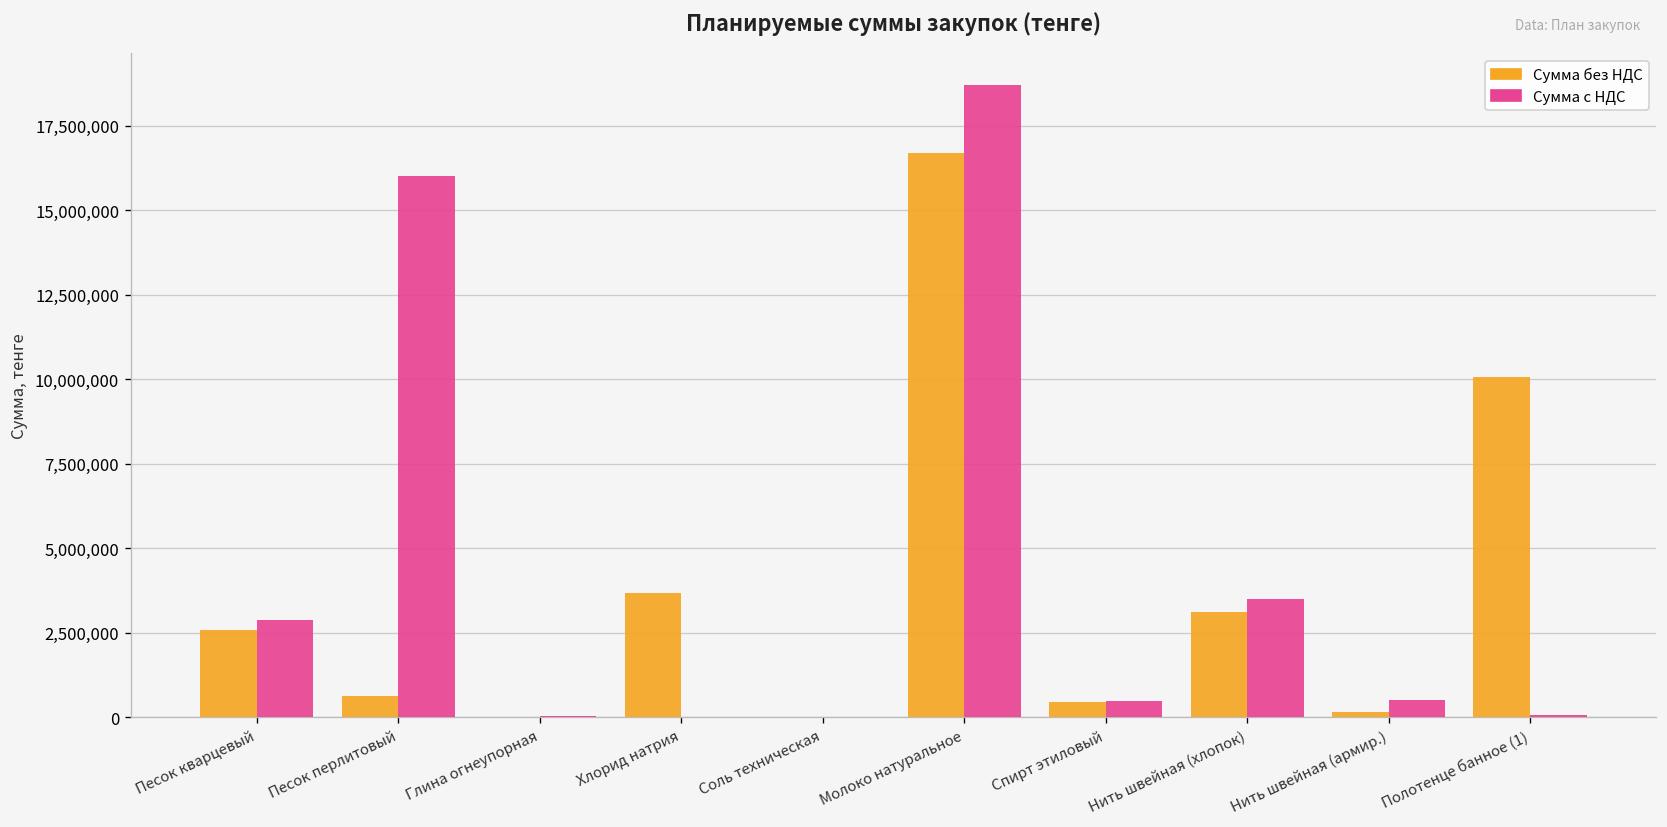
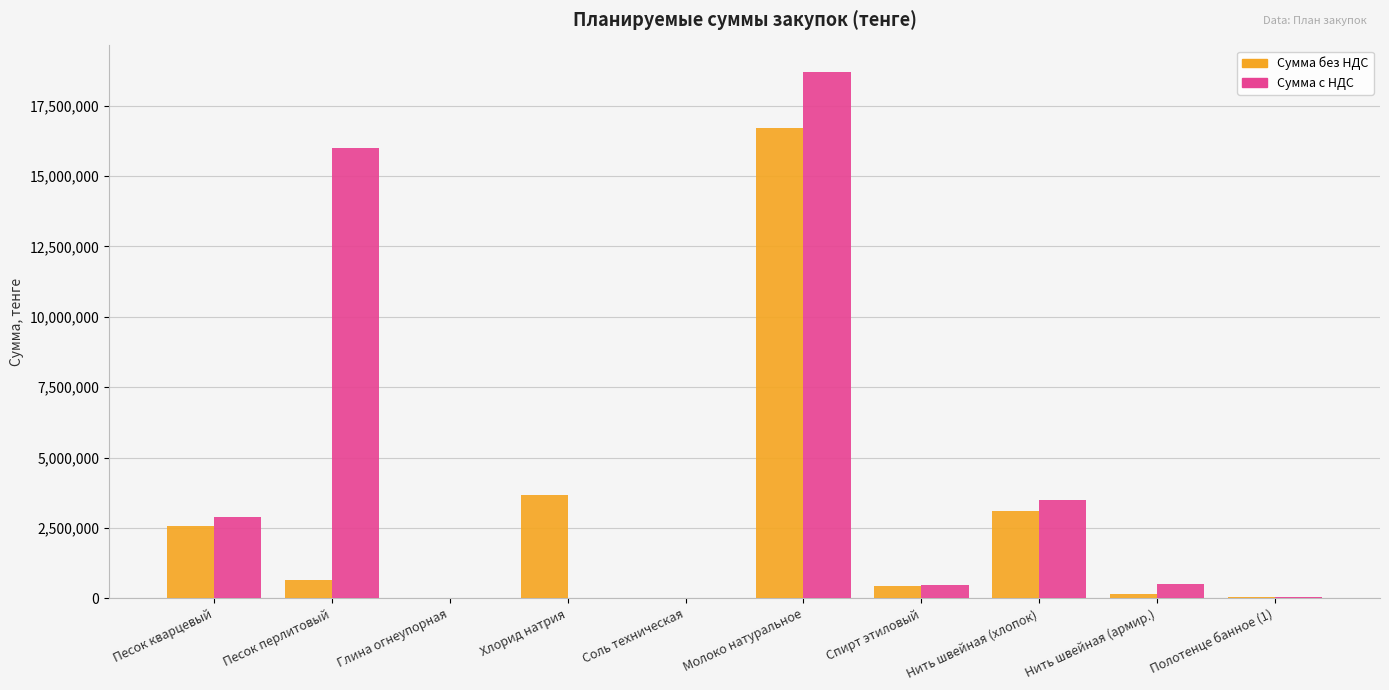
Сумма без НДС, Полотенце банное (1): 10,100,000 -> 100,000
